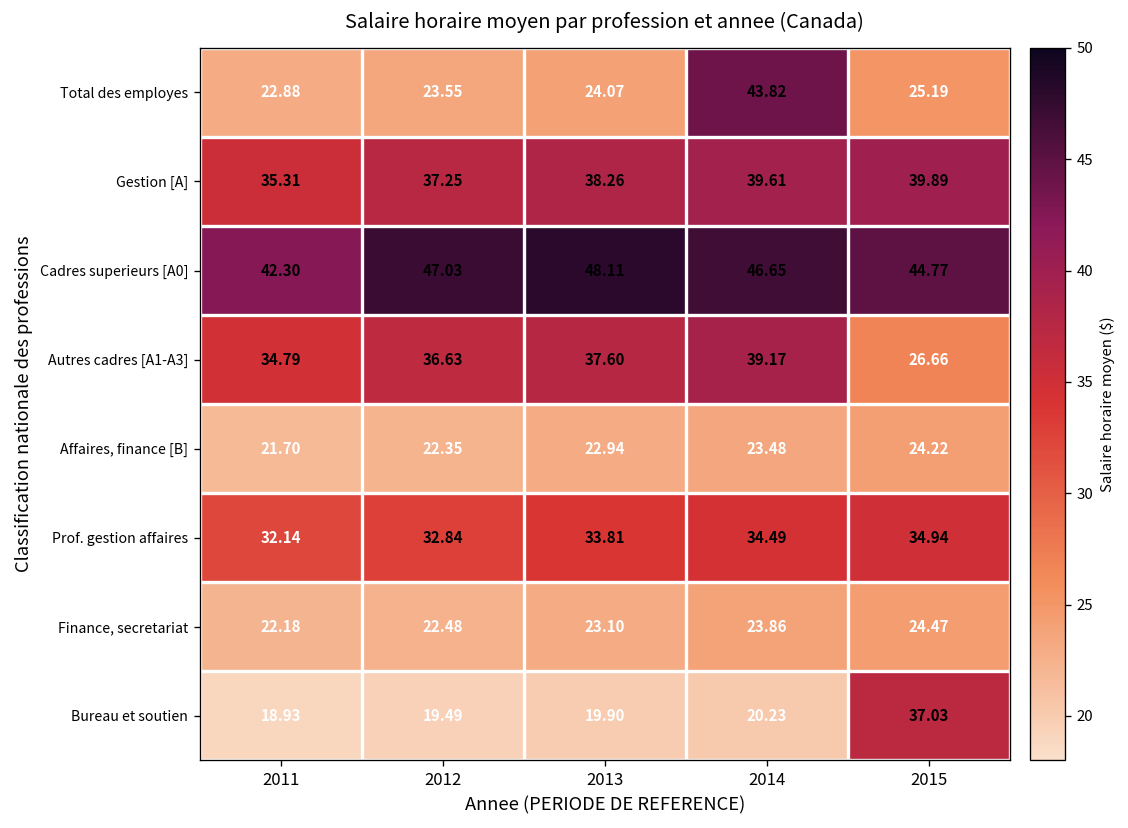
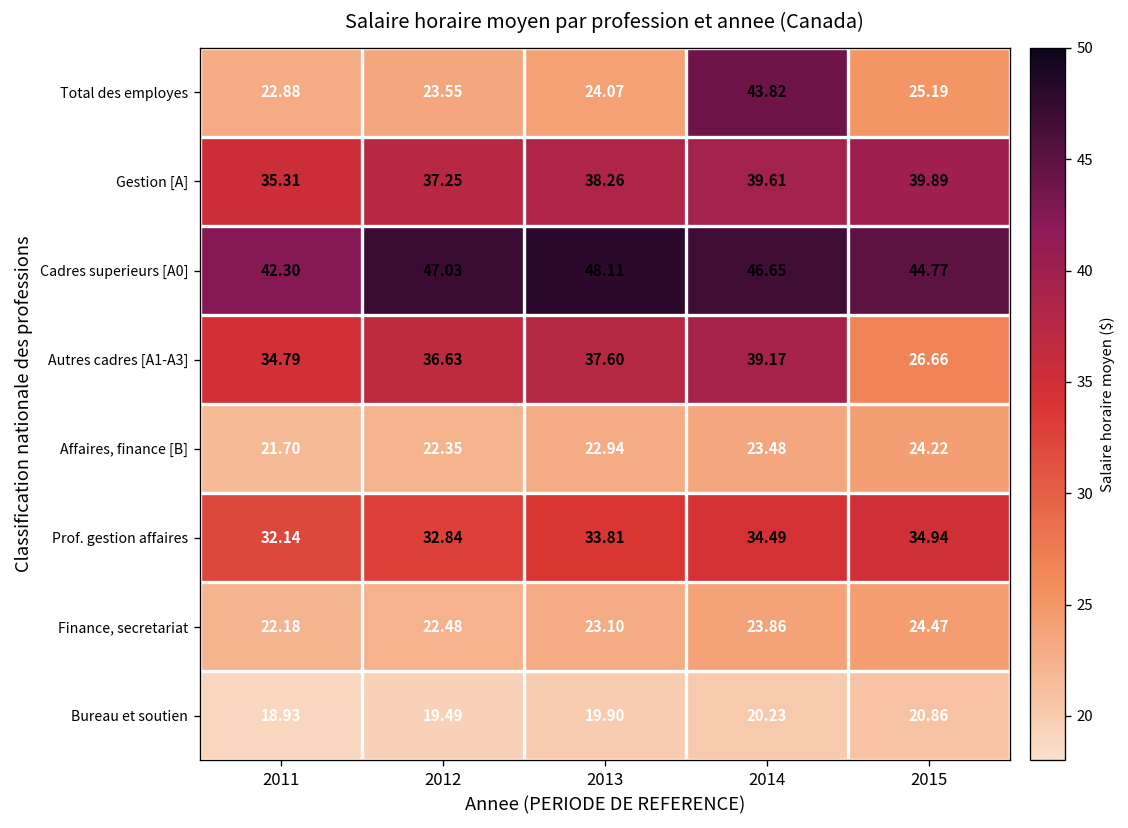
Bureau et soutien, 2015: 37.03 -> 20.86
